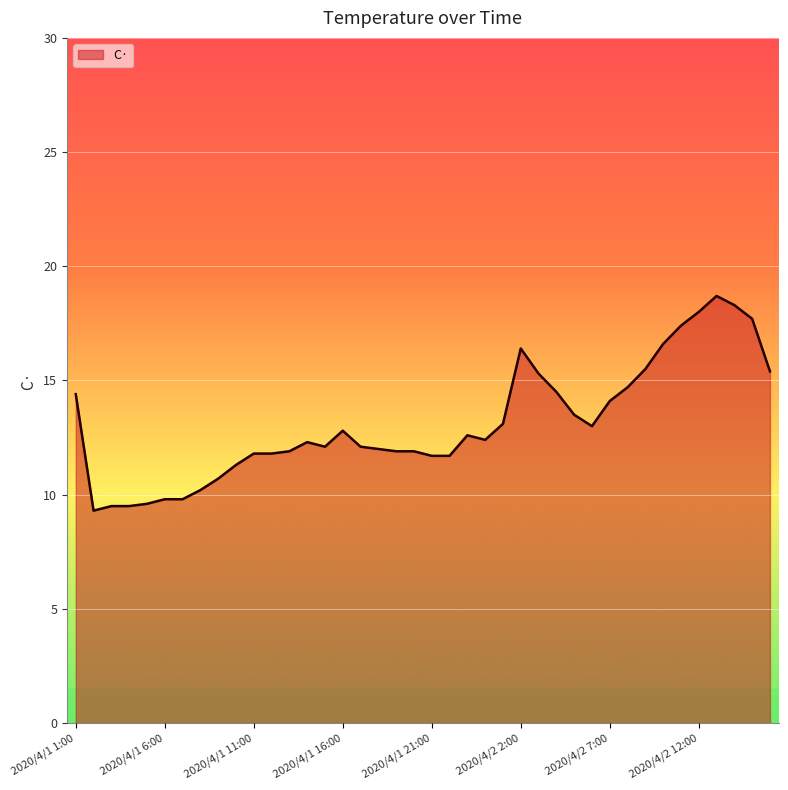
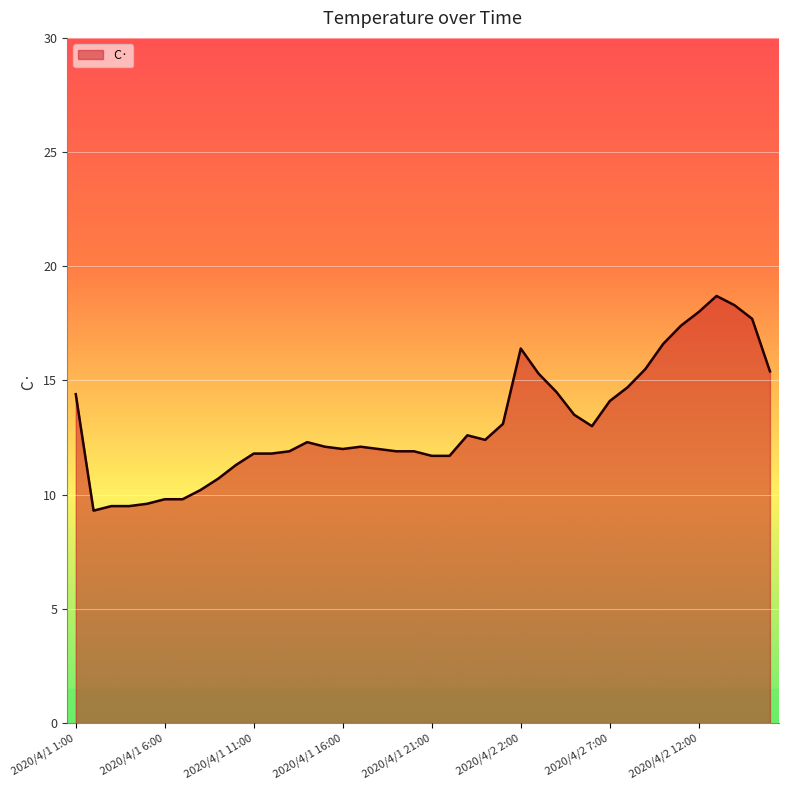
2020/4/1 16:00: 12.8 -> 12.0
